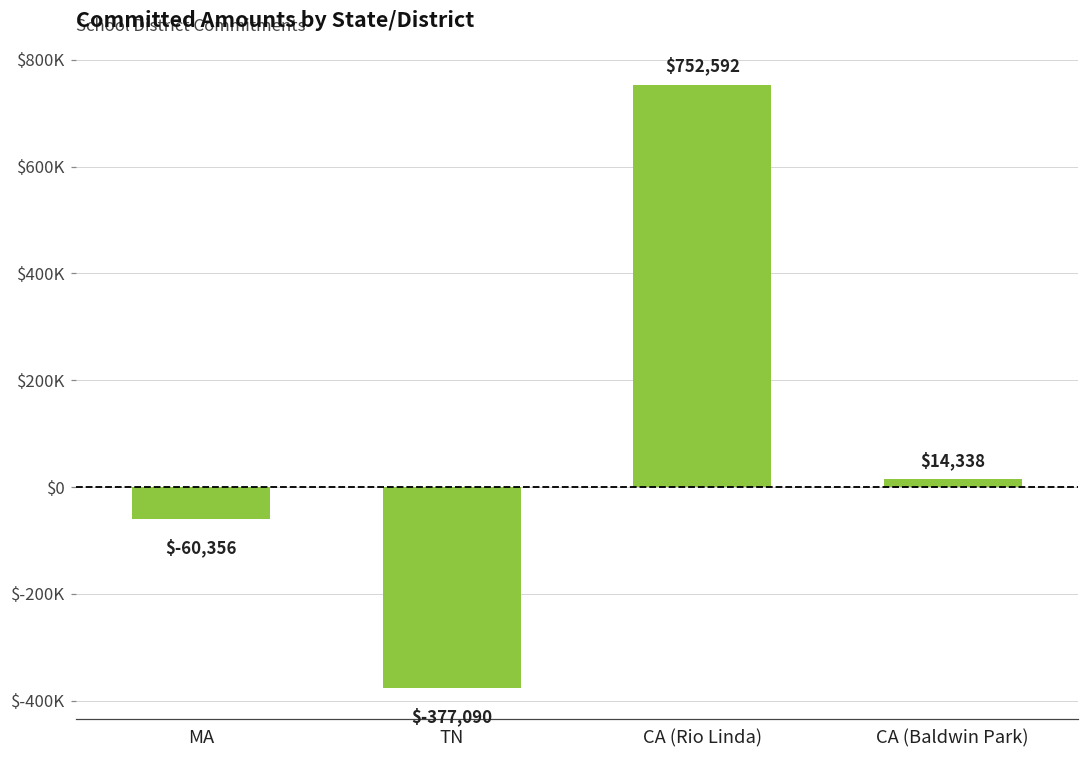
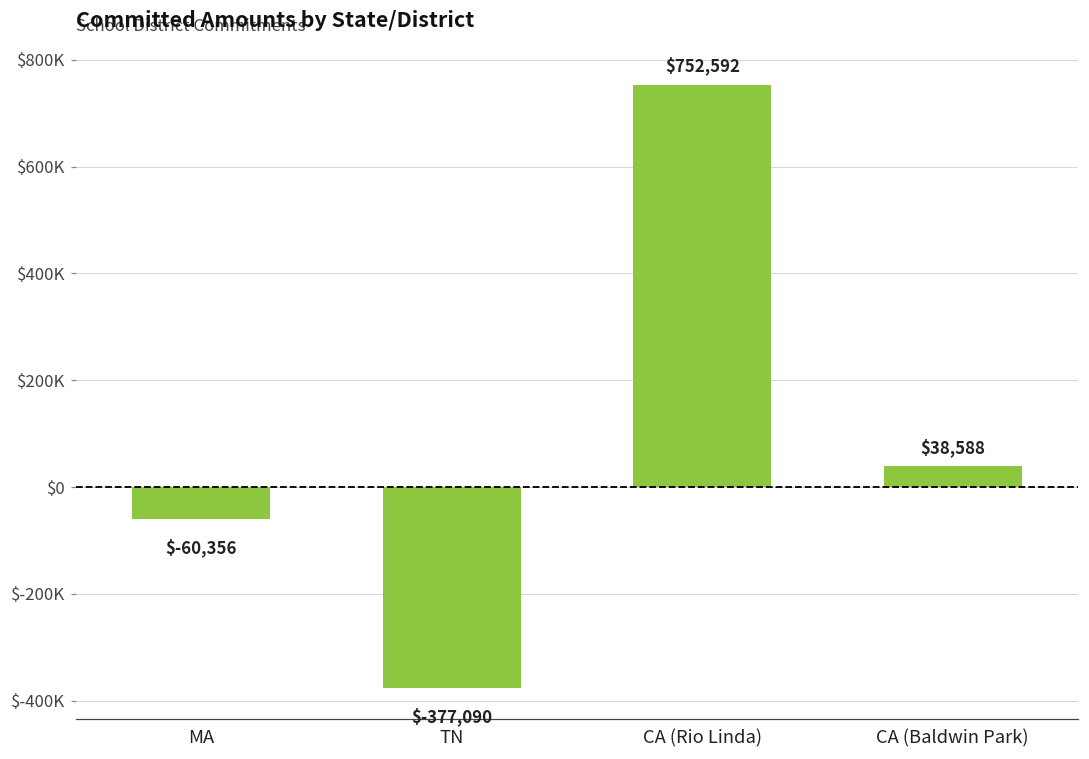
CA (Baldwin Park): $14,338 -> $38,588
